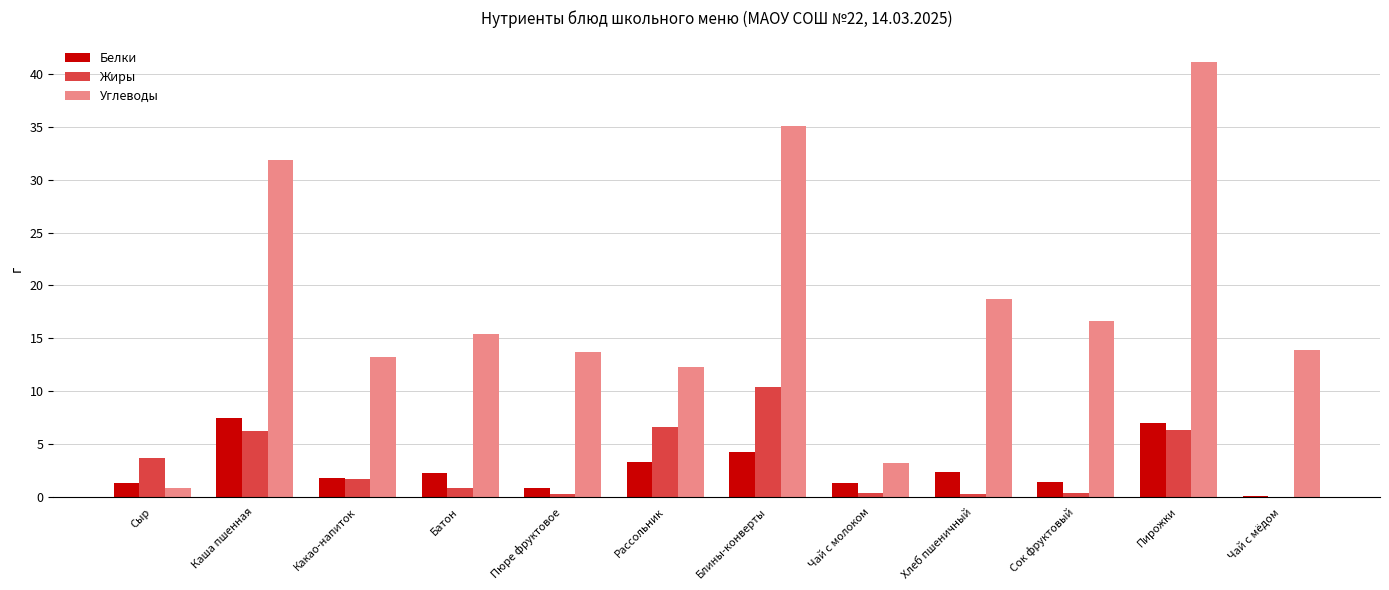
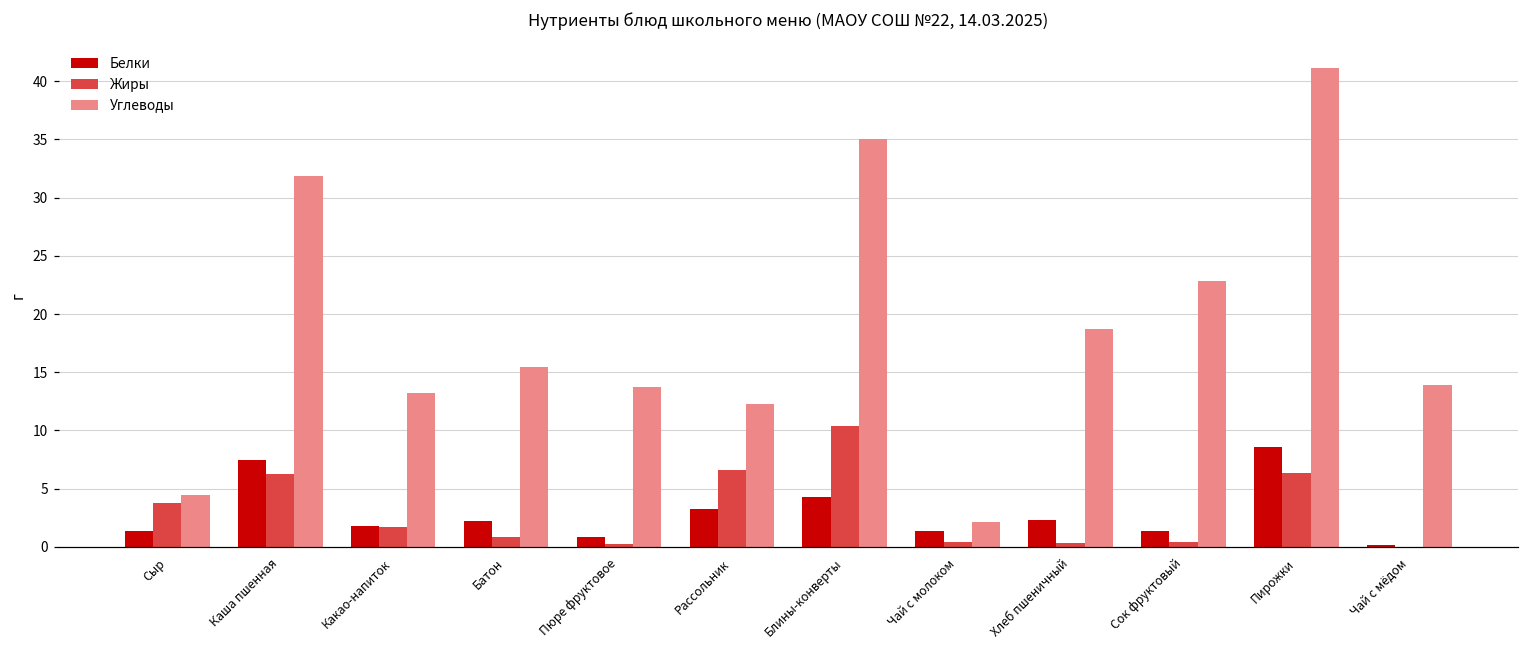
Углеводы, Сыр: 0.9 -> 4.5
Углеводы, Чай с молоком: 3.2 -> 2.1
Углеводы, Сок фруктовый: 16.6 -> 22.8
Белки, Пирожки: 7.0 -> 8.6
